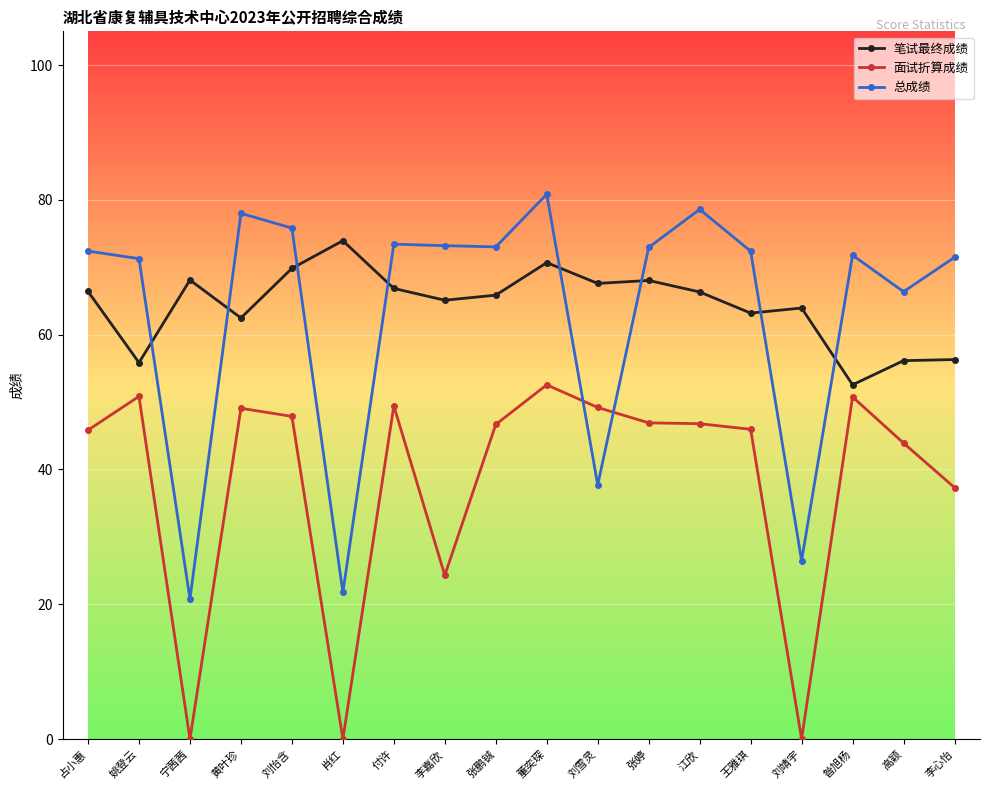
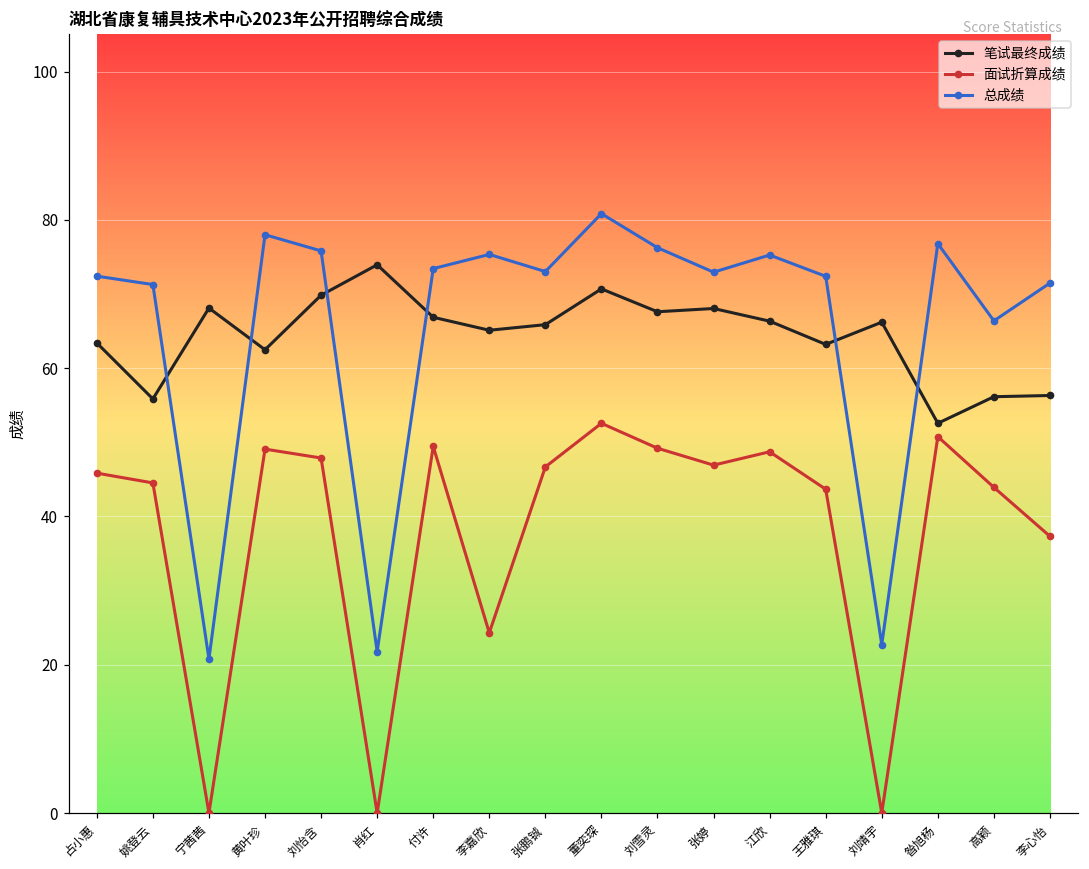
笔试最终成绩, 占小惠: 66 -> 63
面试折算成绩, 姚登云: 51 -> 45
总成绩, 李嘉欣: 73 -> 75
总成绩, 刘雪灵: 38 -> 76
面试折算成绩, 江欣: 47 -> 49
总成绩, 江欣: 79 -> 75
面试折算成绩, 王雅琪: 46 -> 44
笔试最终成绩, 刘靖宇: 64 -> 66
总成绩, 刘靖宇: 26 -> 23
总成绩, 昝旭杨: 72 -> 77
